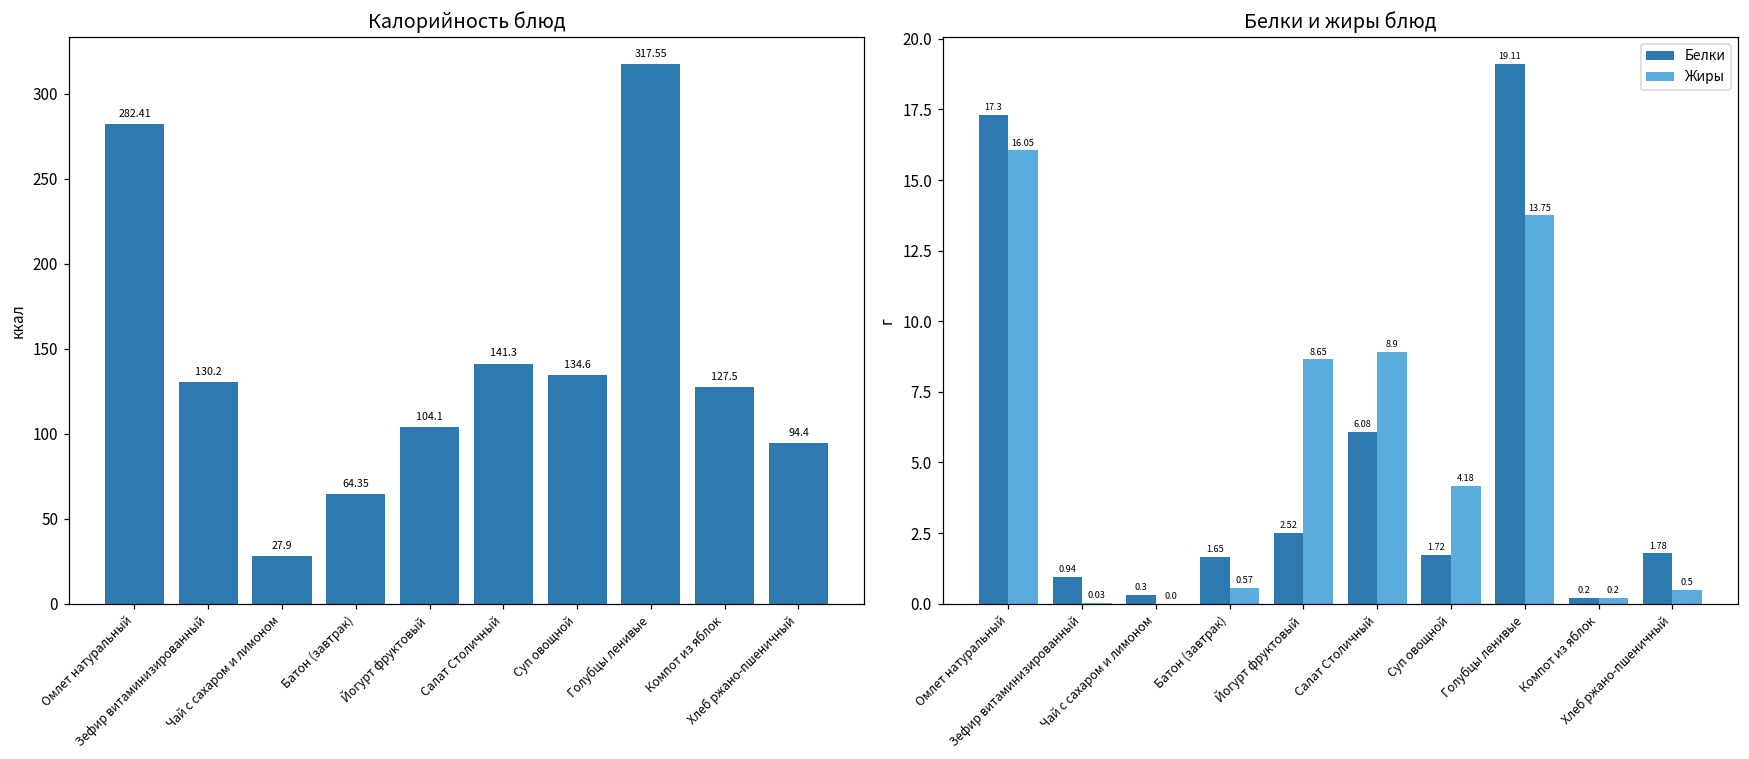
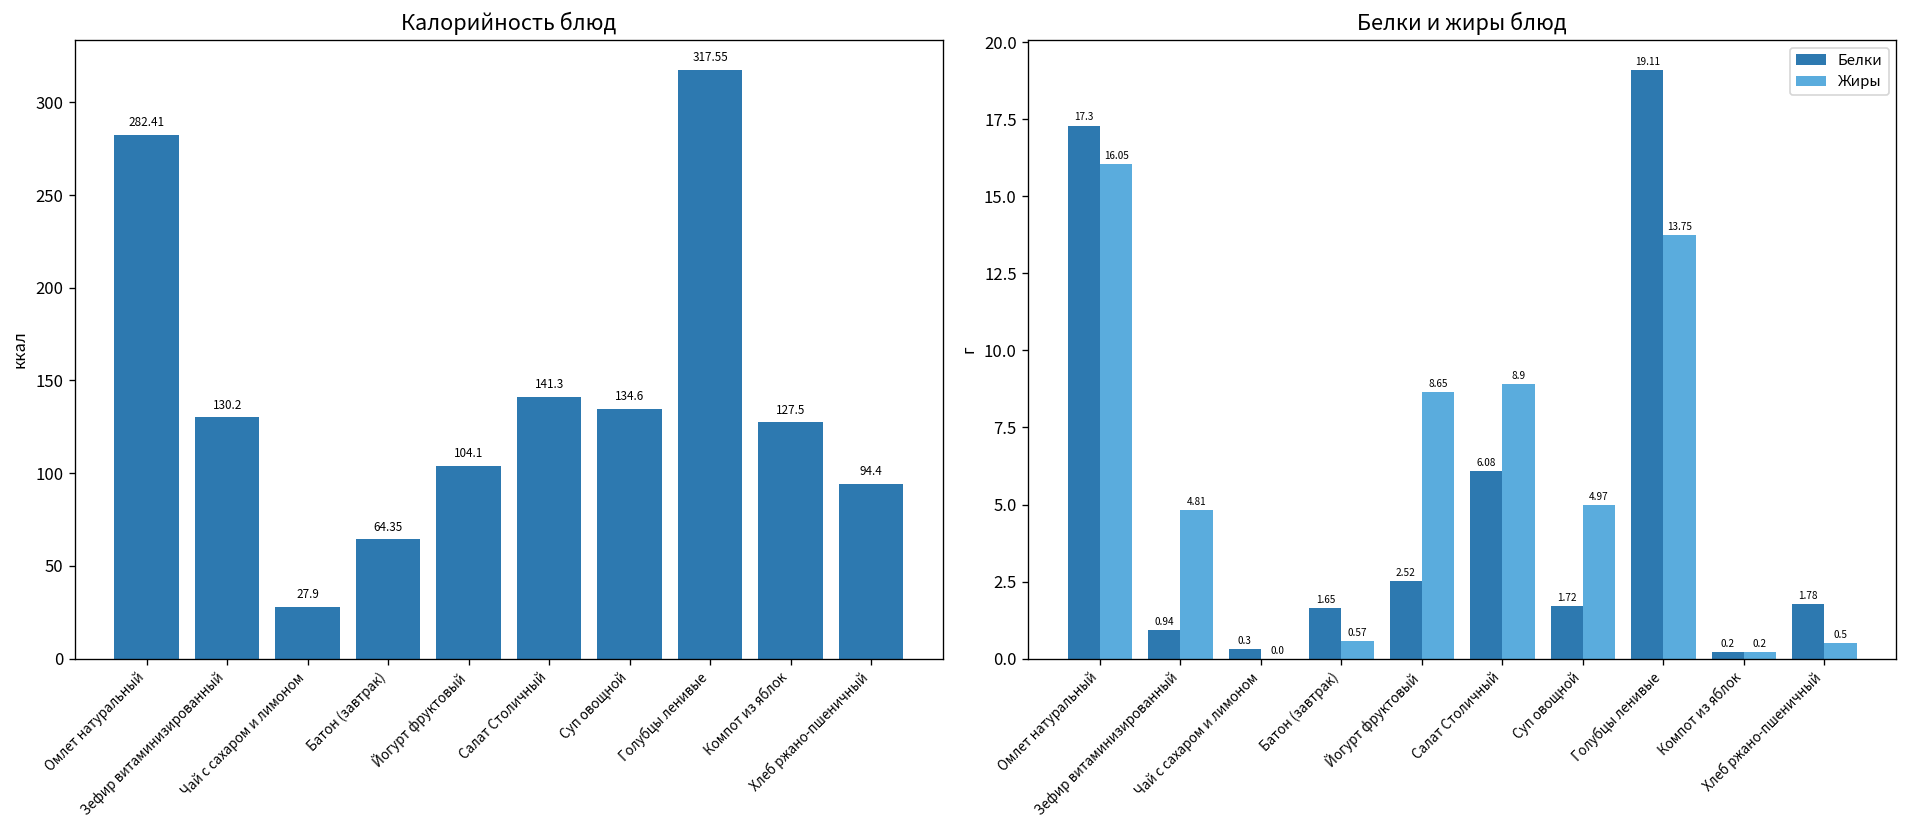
Белки и жиры блюд, Жиры, Зефир витаминизированный: 0.03 -> 4.81
Белки и жиры блюд, Жиры, Суп овощной: 4.18 -> 4.97
